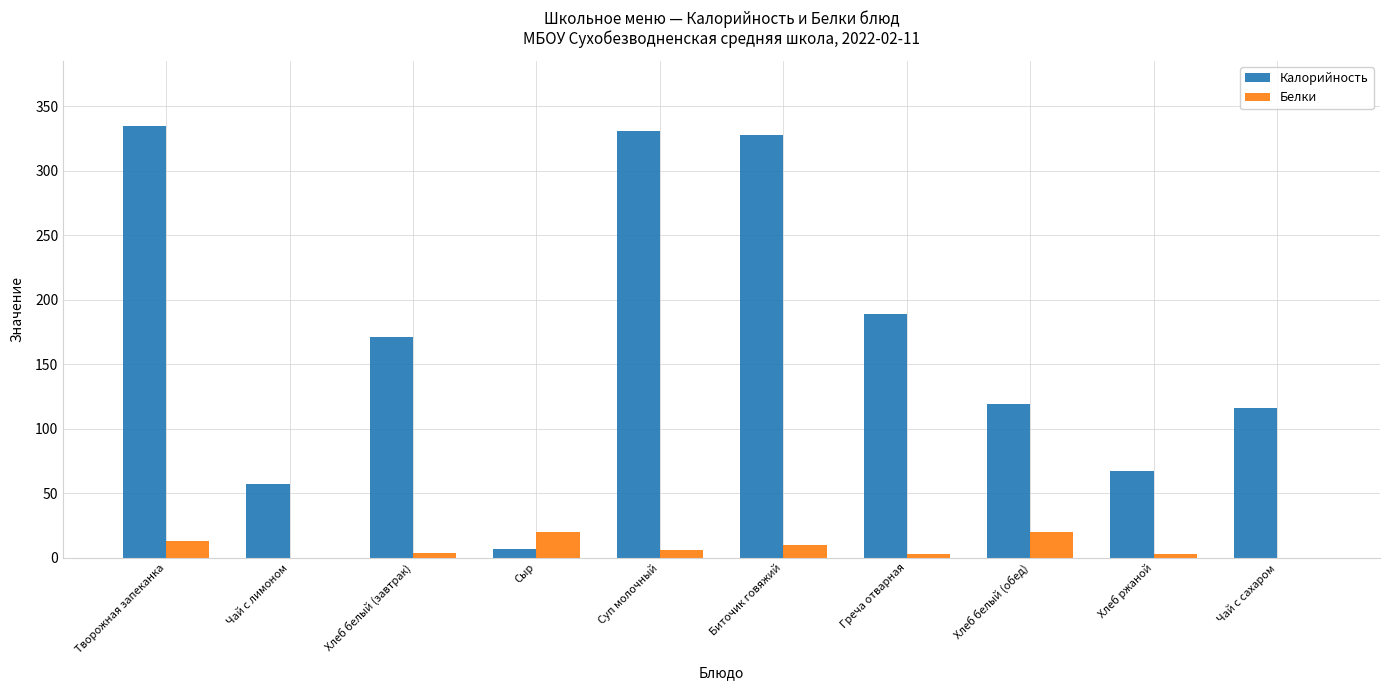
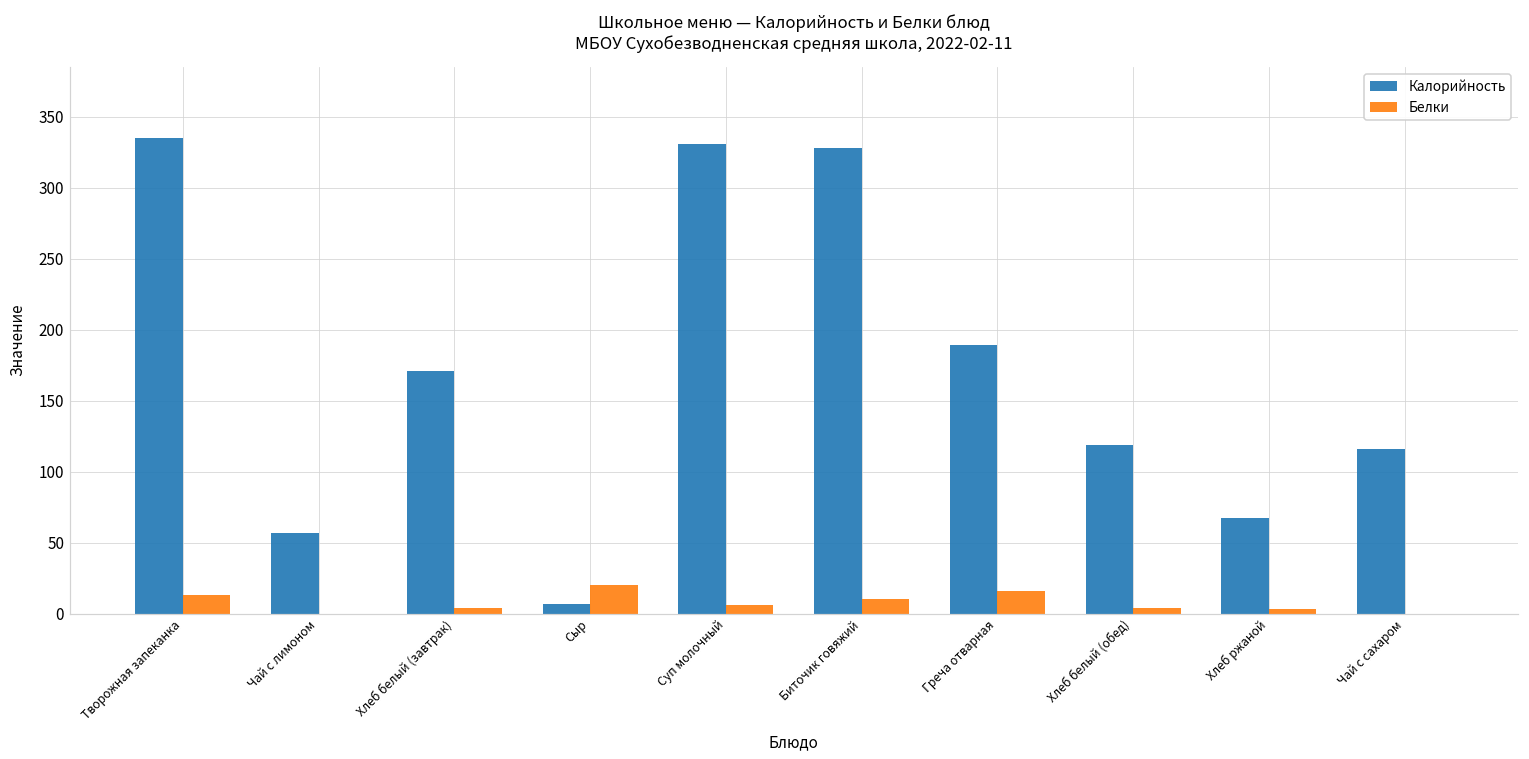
Белки, Греча отварная: 3 -> 16
Белки, Хлеб белый (обед): 20 -> 4
